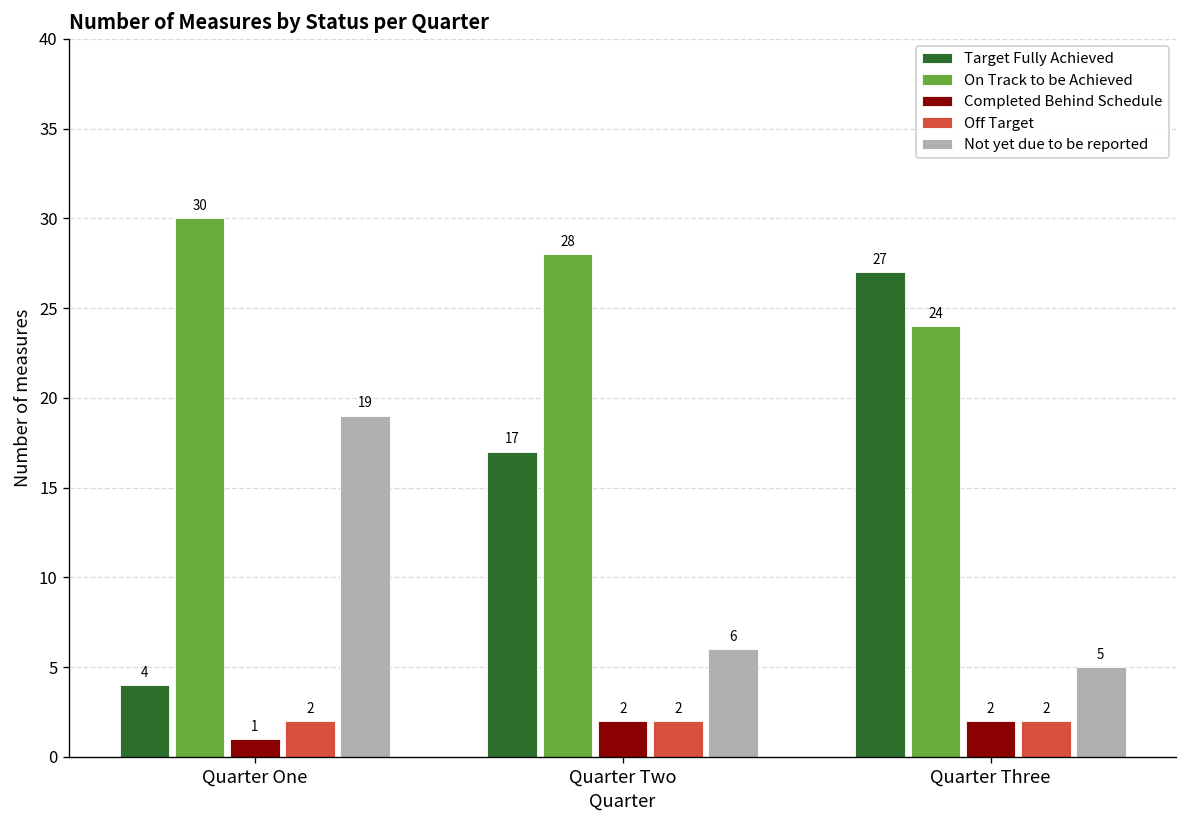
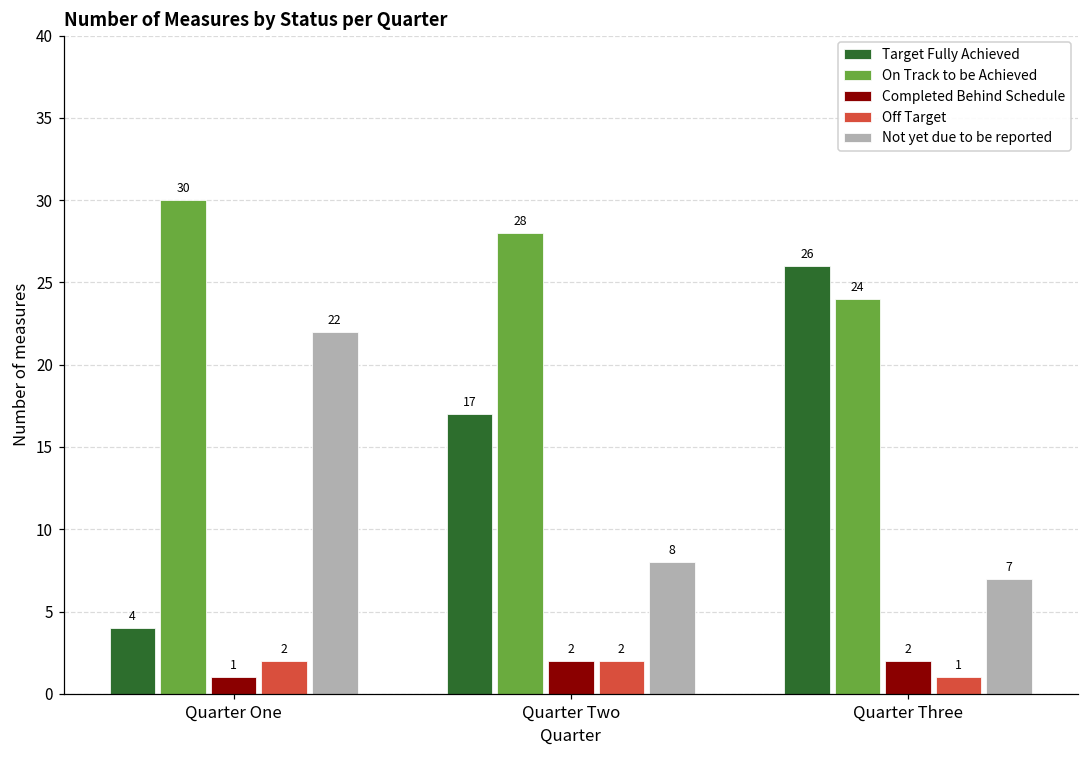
Not yet due to be reported, Quarter One: 19 -> 22
Not yet due to be reported, Quarter Two: 6 -> 8
Target Fully Achieved, Quarter Three: 27 -> 26
Off Target, Quarter Three: 2 -> 1
Not yet due to be reported, Quarter Three: 5 -> 7
